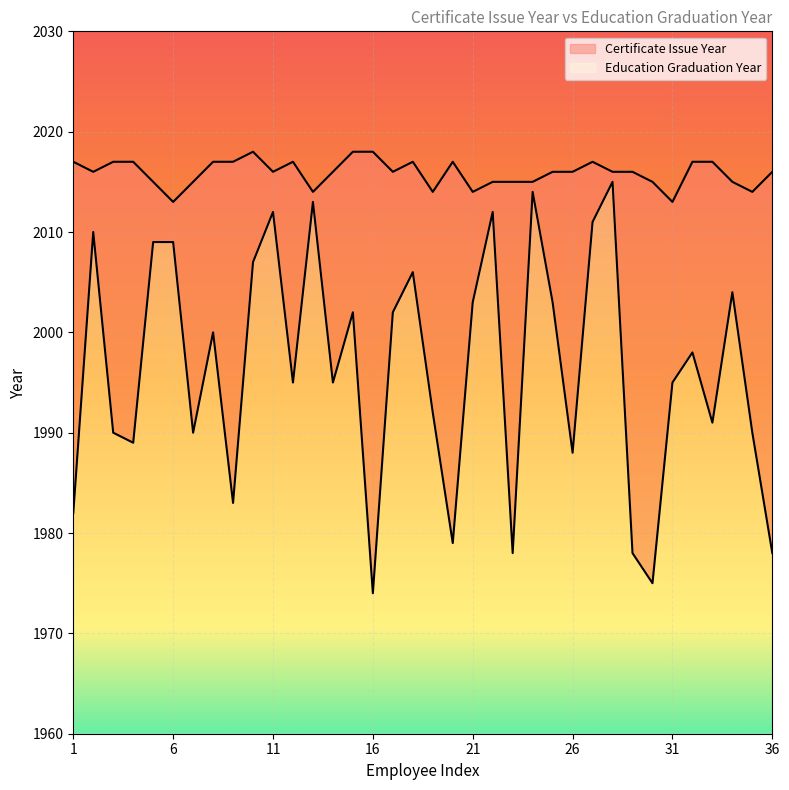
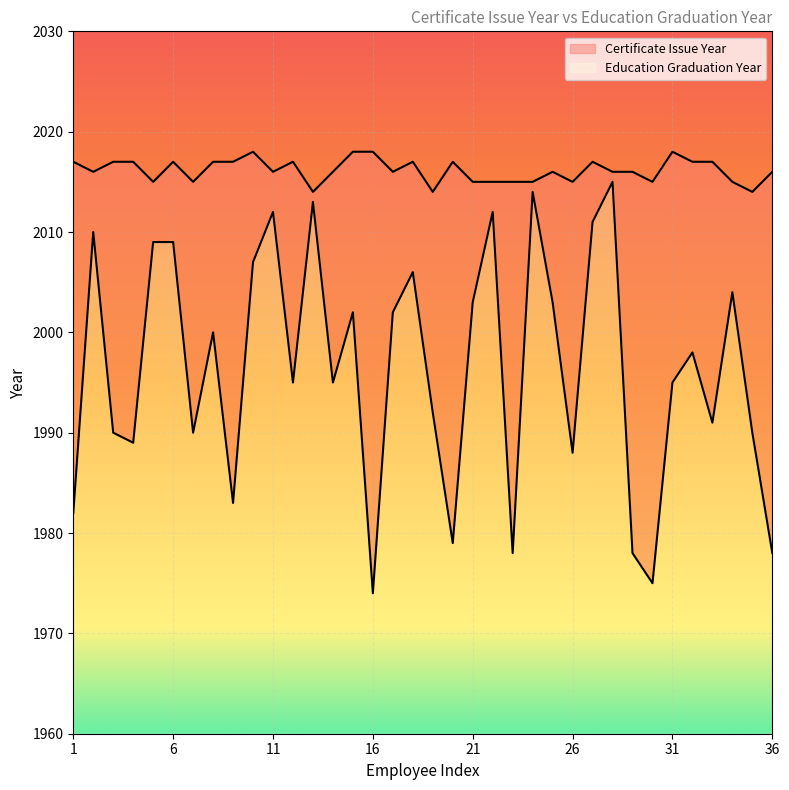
Certificate Issue Year, 6: 2013 -> 2017
Certificate Issue Year, 21: 2014 -> 2015
Certificate Issue Year, 26: 2016 -> 2015
Certificate Issue Year, 31: 2013 -> 2018
